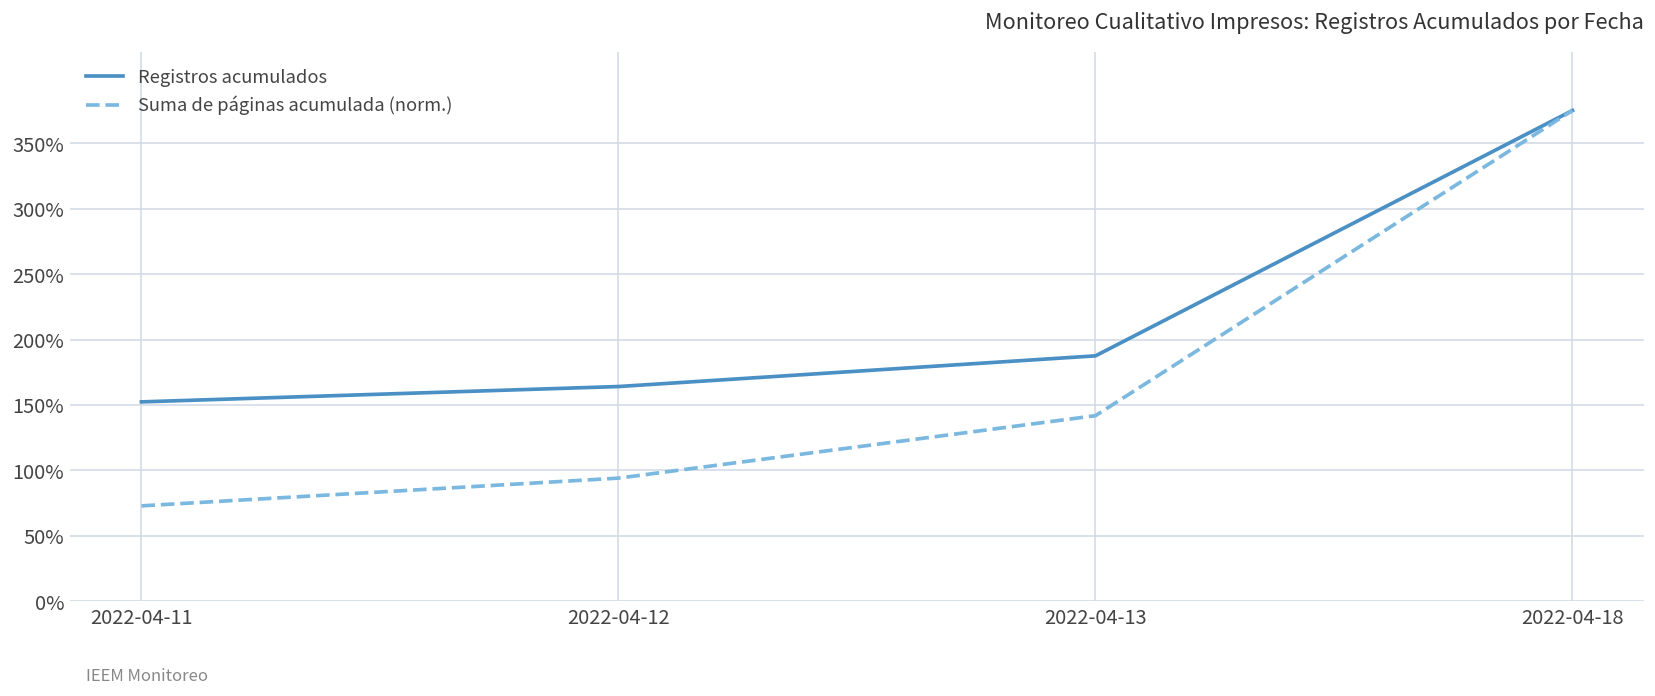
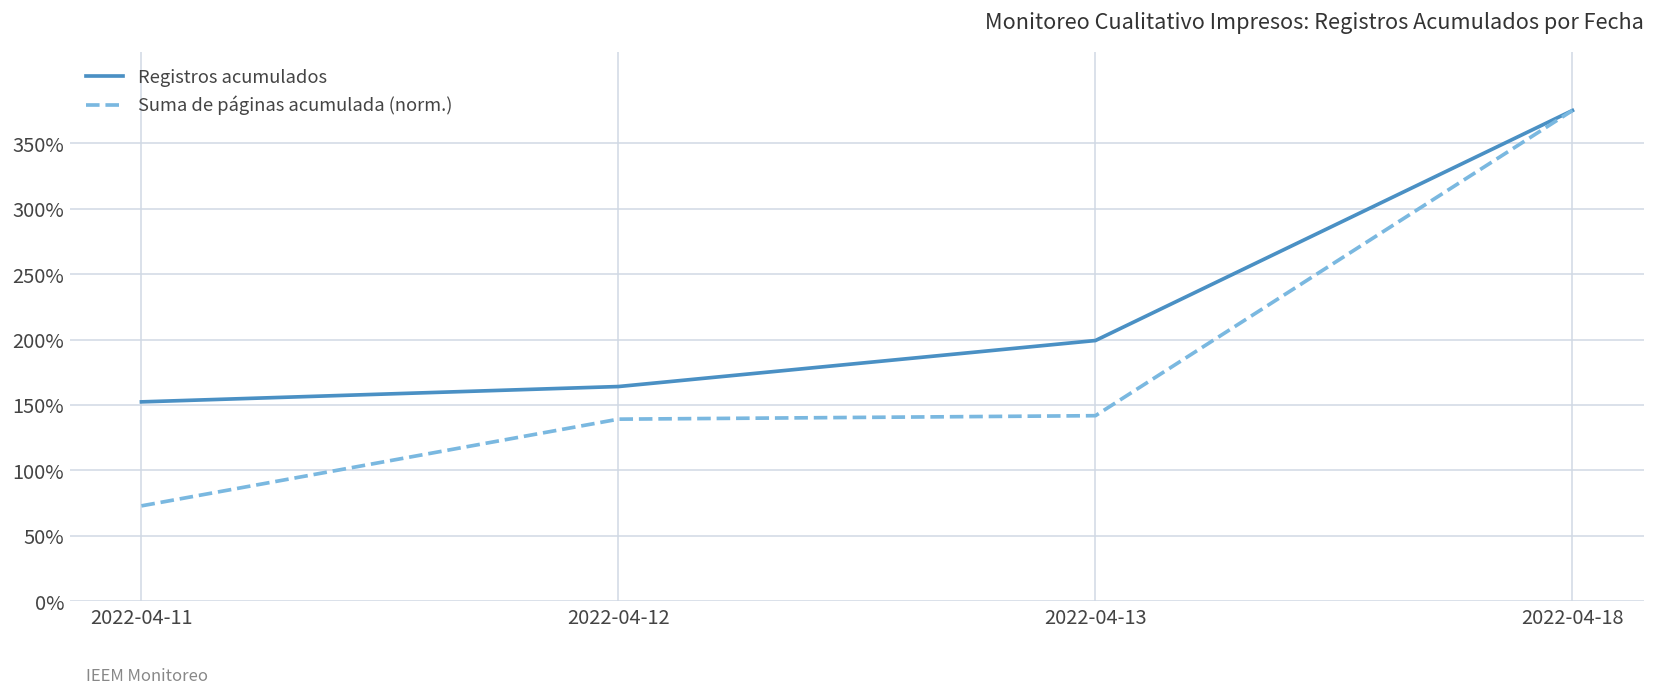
Suma de páginas acumulada (norm.), 2022-04-12: 94% -> 139%
Registros acumulados, 2022-04-13: 188% -> 199%
